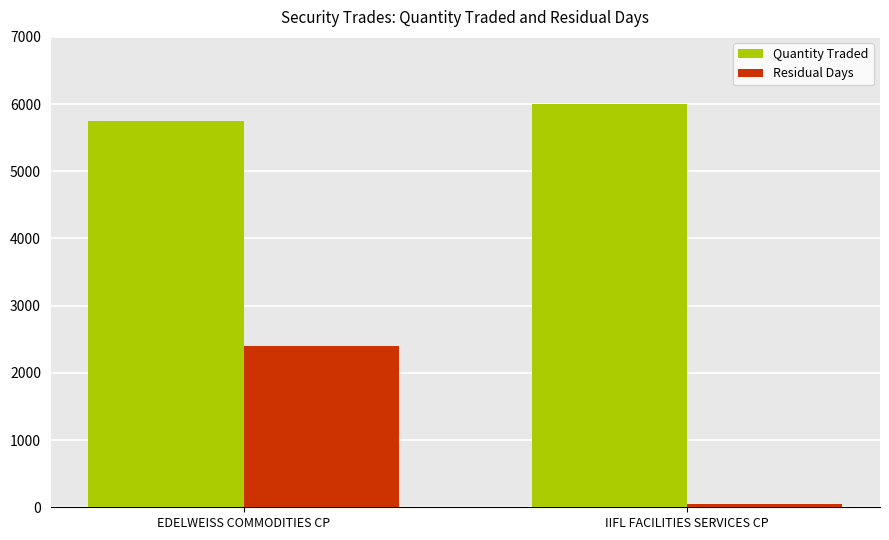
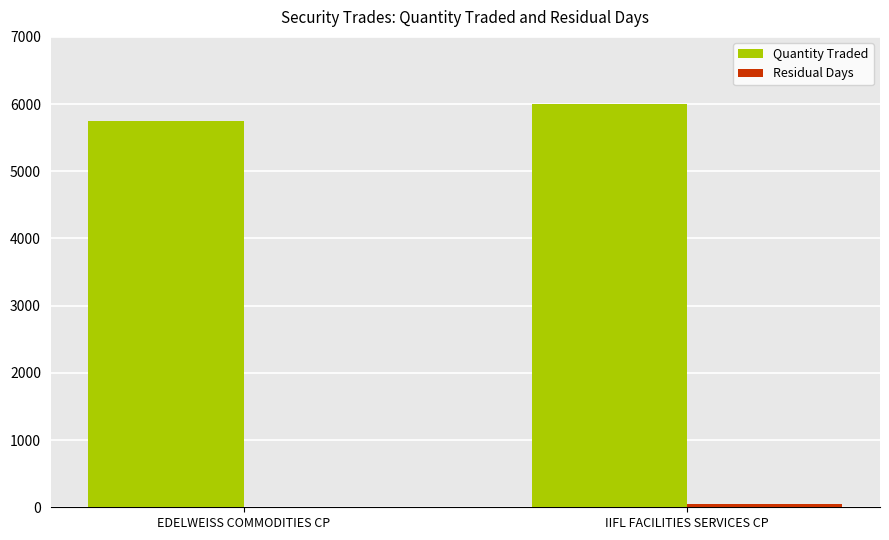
Residual Days, EDELWEISS COMMODITIES CP: 2400 -> 0
